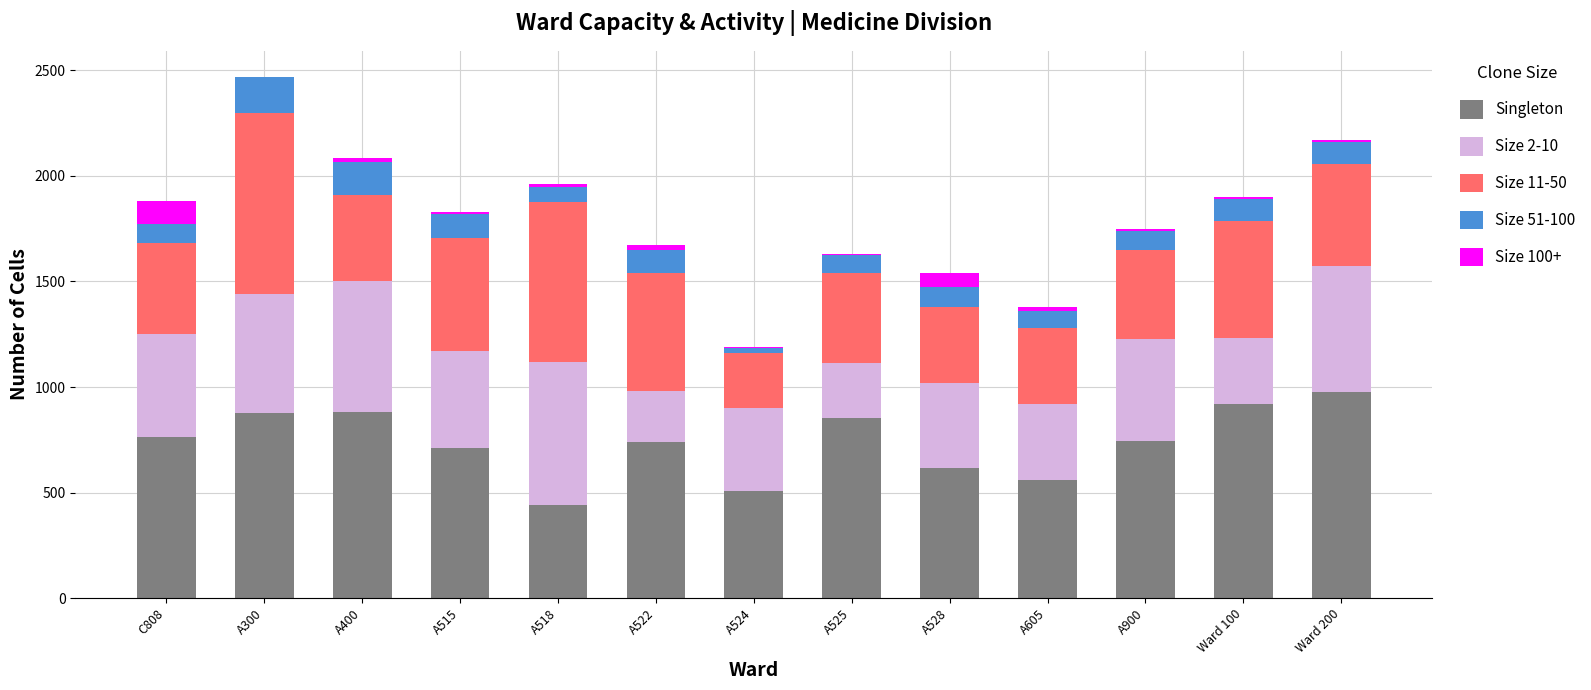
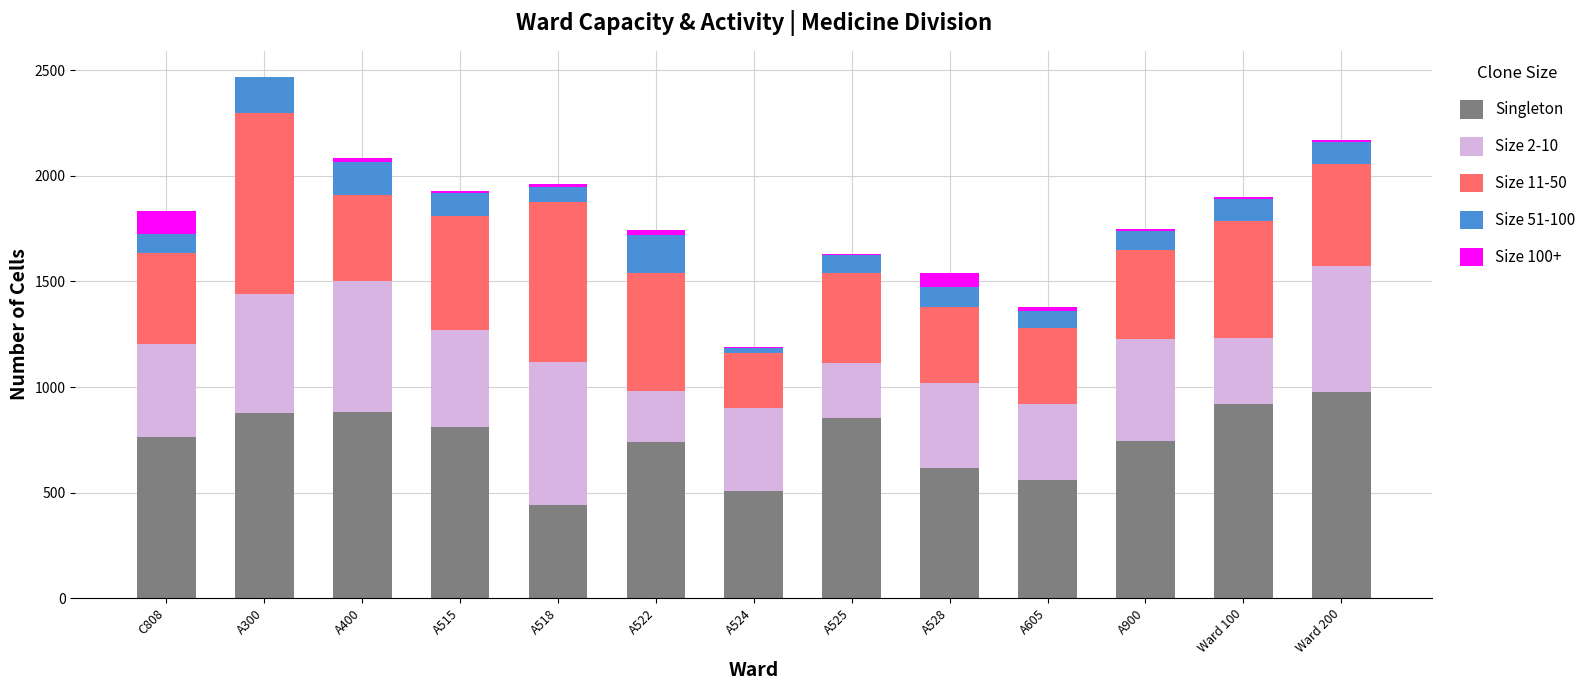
Size 2-10, C808: 490 -> 440
Singleton, A515: 710 -> 810
Size 51-100, A522: 110 -> 180
